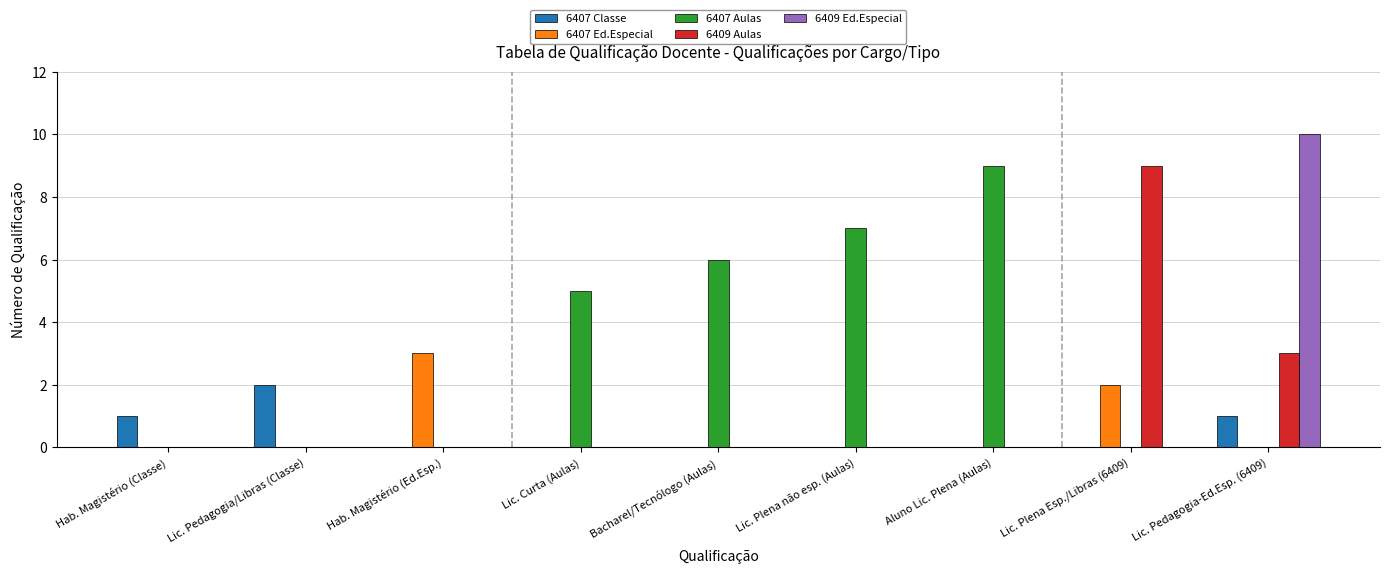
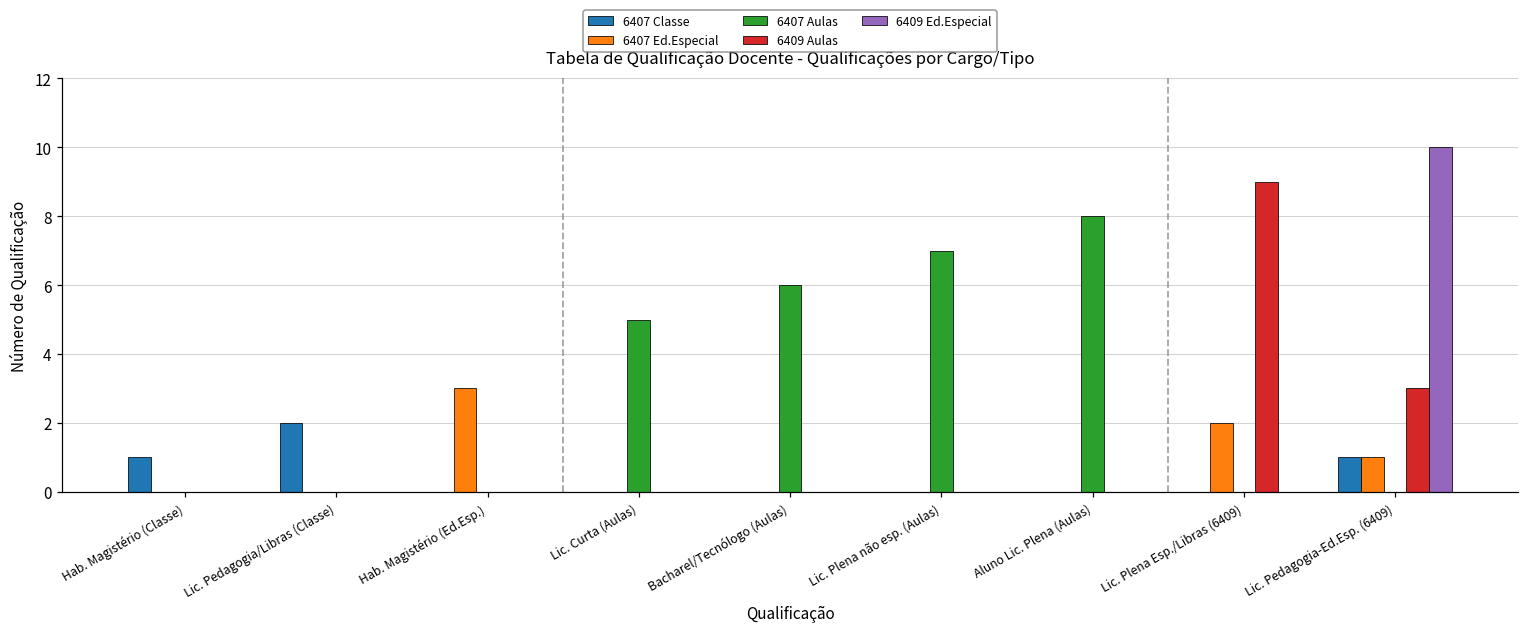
6407 Aulas, Aluno Lic. Plena (Aulas): 9 -> 8
6407 Ed.Especial, Lic. Pedagogia-Ed.Esp. (6409): 0 -> 1
